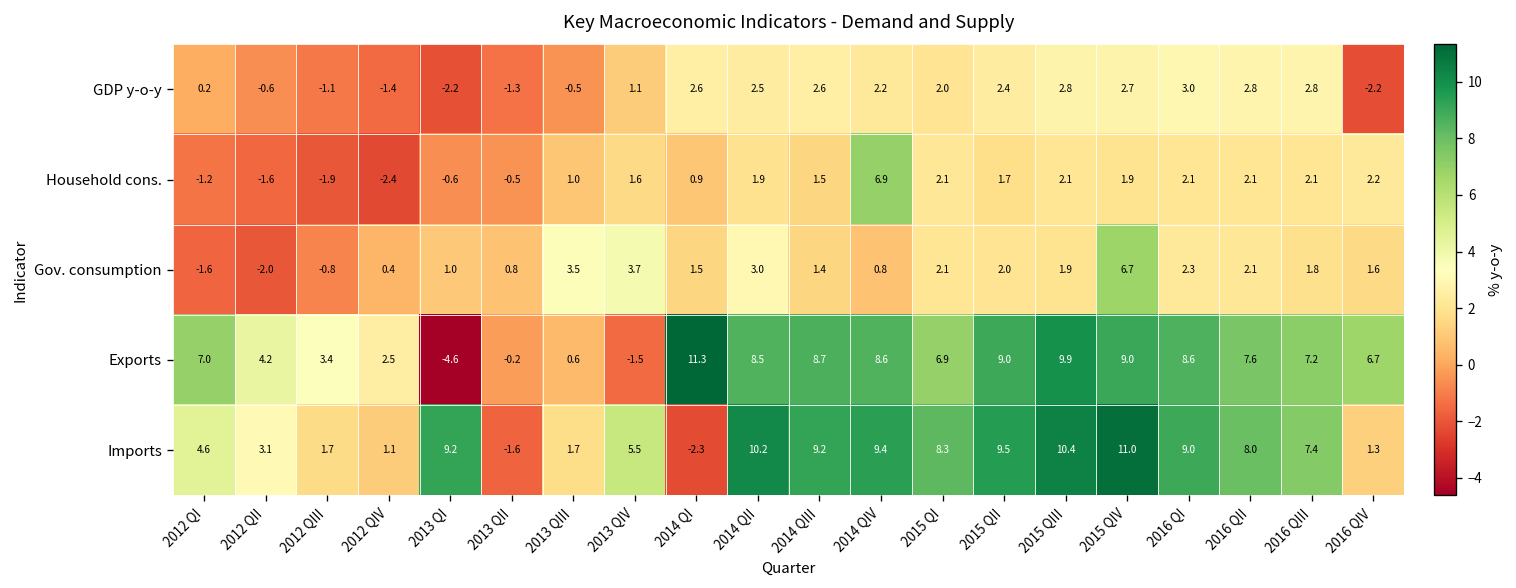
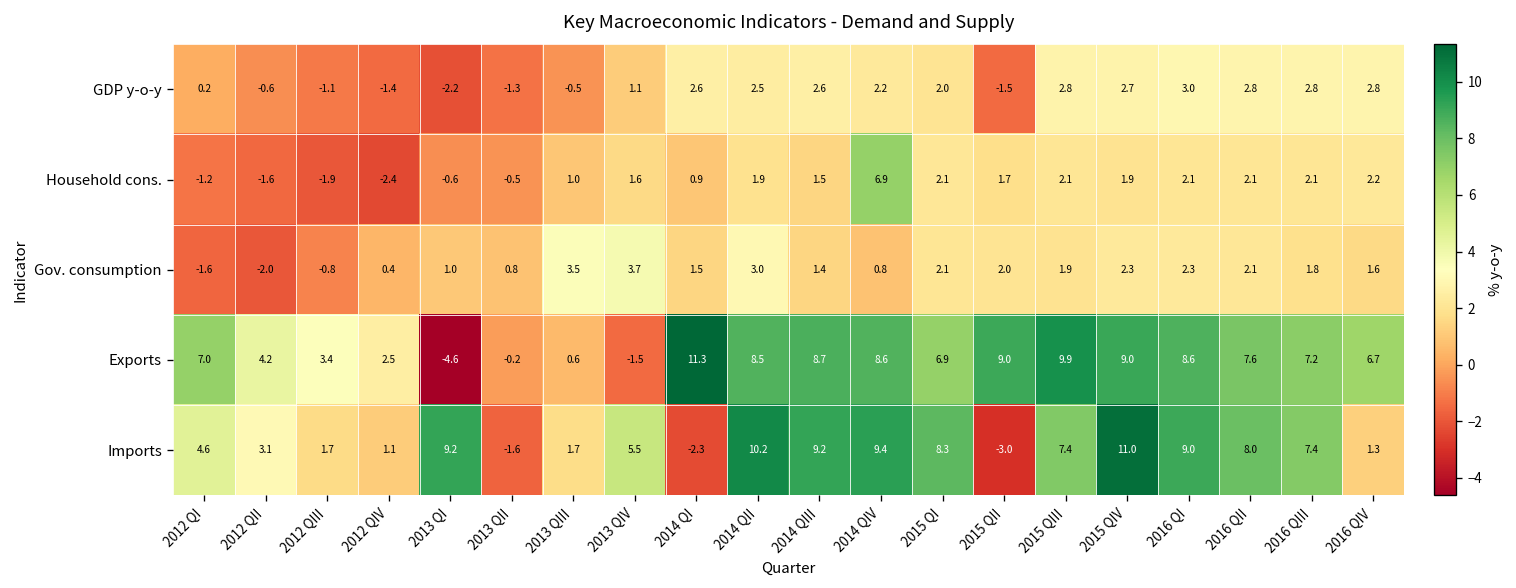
GDP y-o-y, 2015 QII: 2.4 -> -1.5
GDP y-o-y, 2016 QIV: -2.2 -> 2.8
Gov. consumption, 2015 QIV: 6.7 -> 2.3
Imports, 2015 QII: 9.5 -> -3.0
Imports, 2015 QIII: 10.4 -> 7.4
